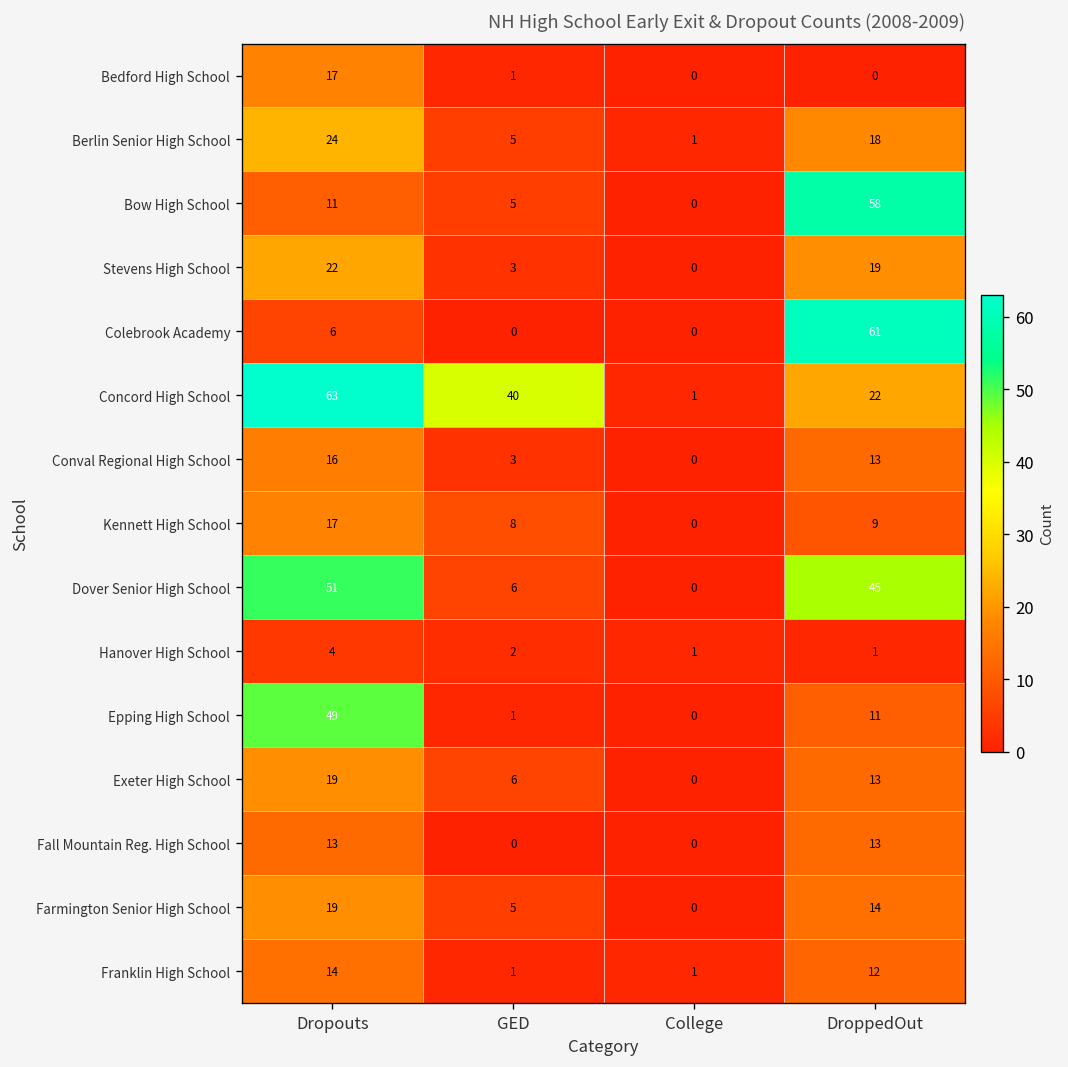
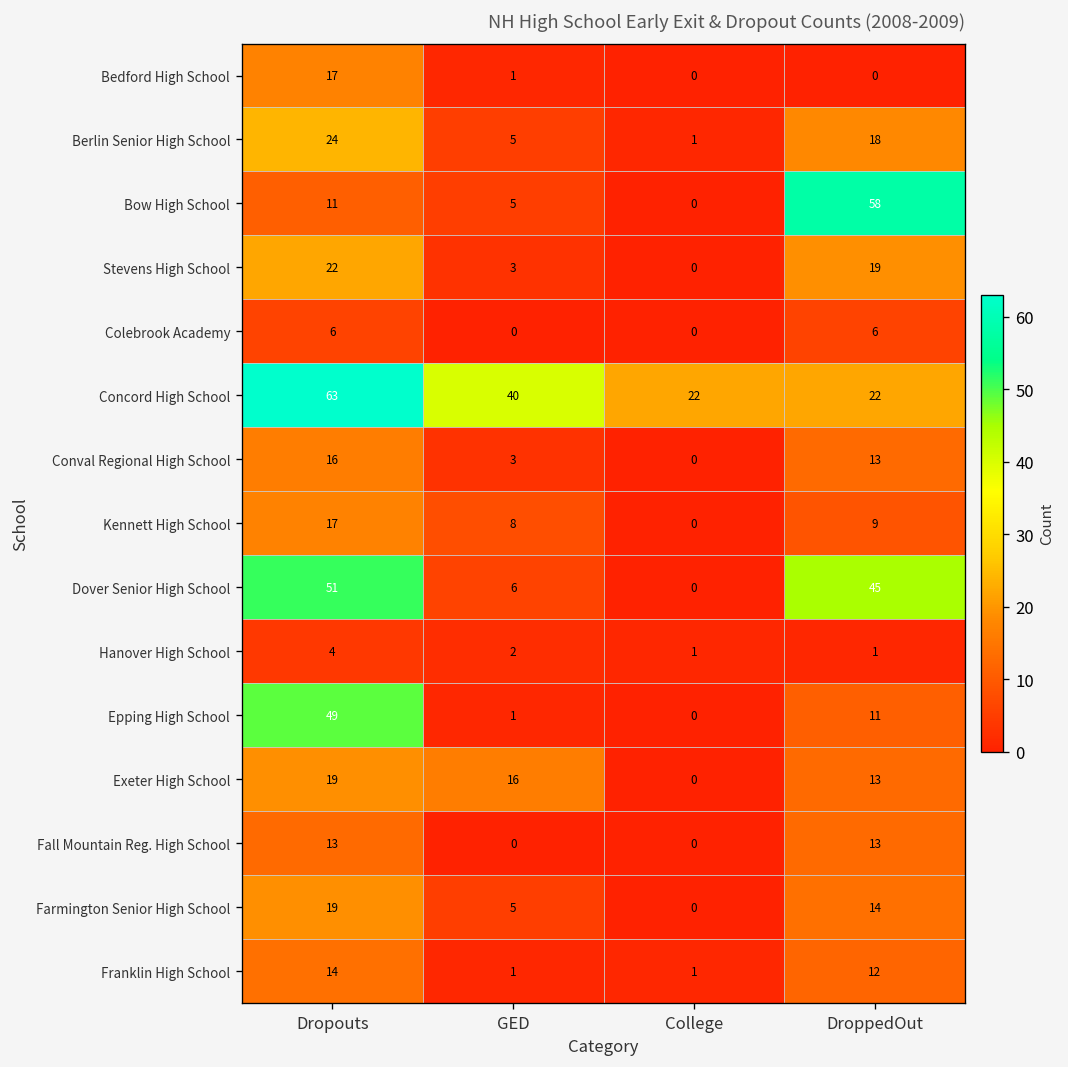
Colebrook Academy, DroppedOut: 61 -> 6
Concord High School, College: 1 -> 22
Exeter High School, GED: 6 -> 16
